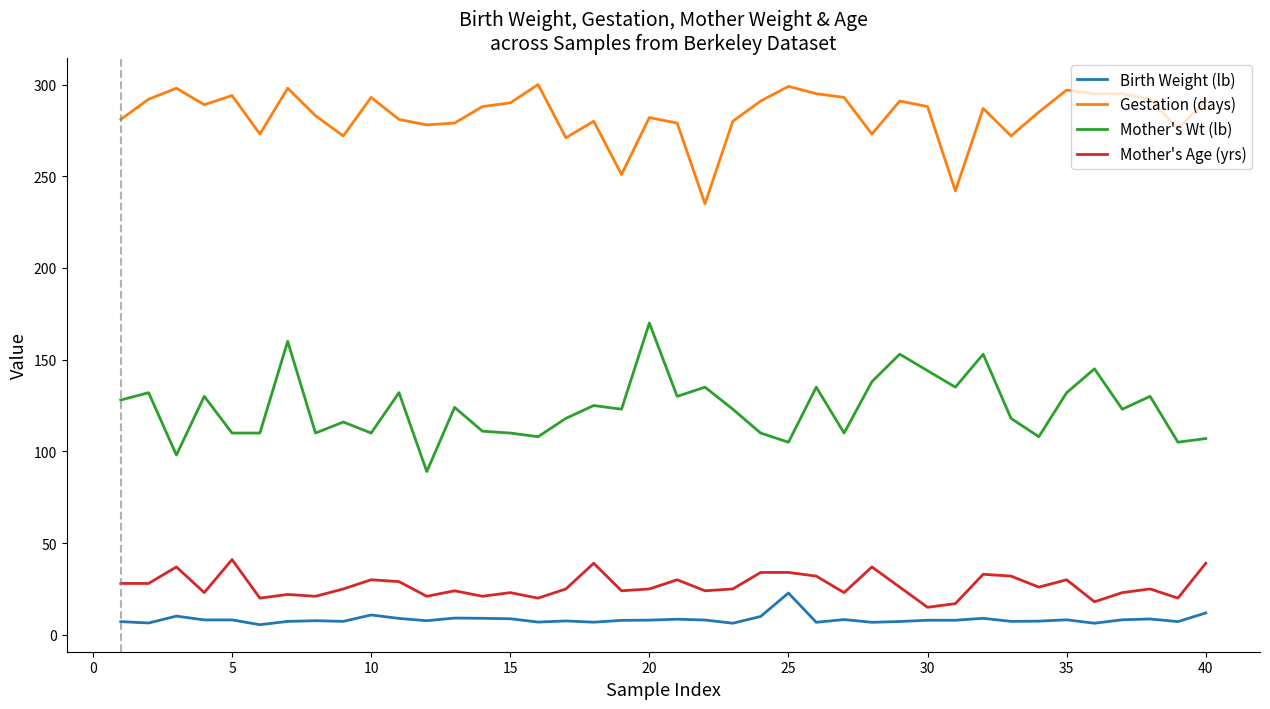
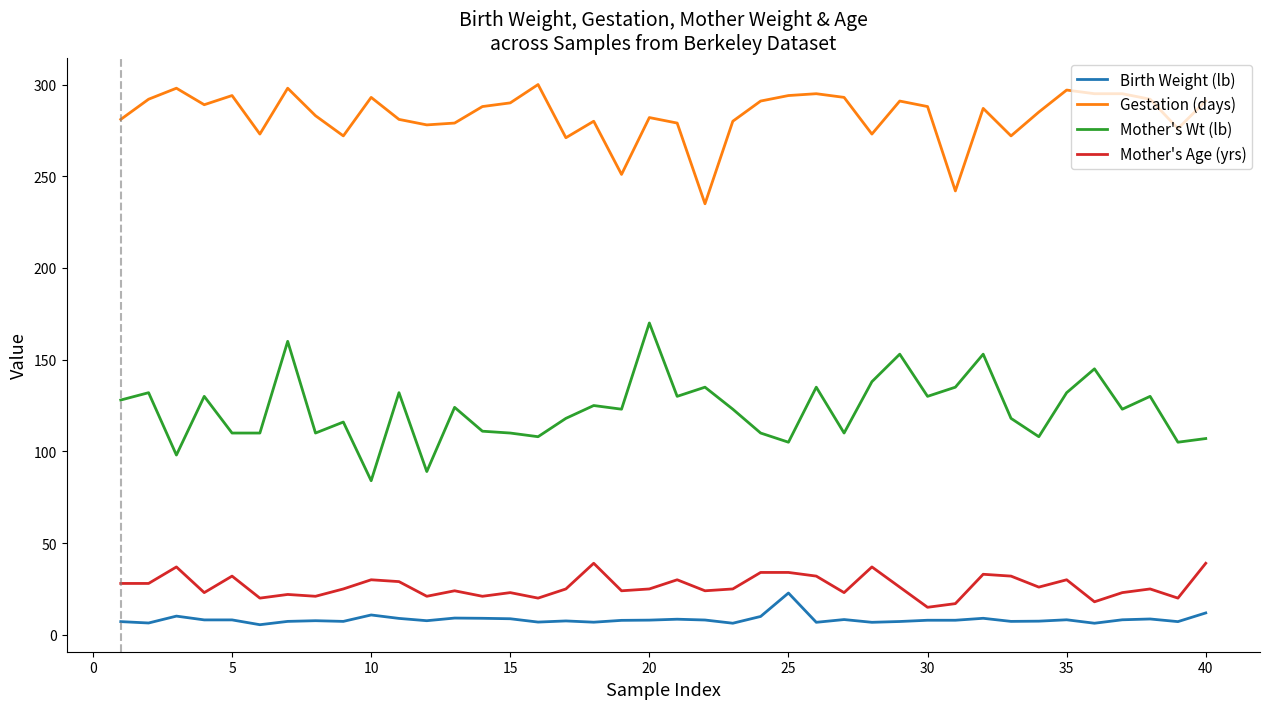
Mother's Age (yrs), 5: 41 -> 32
Mother's Wt (lb), 10: 110 -> 84
Gestation (days), 25: 299 -> 294
Mother's Wt (lb), 30: 144 -> 130
